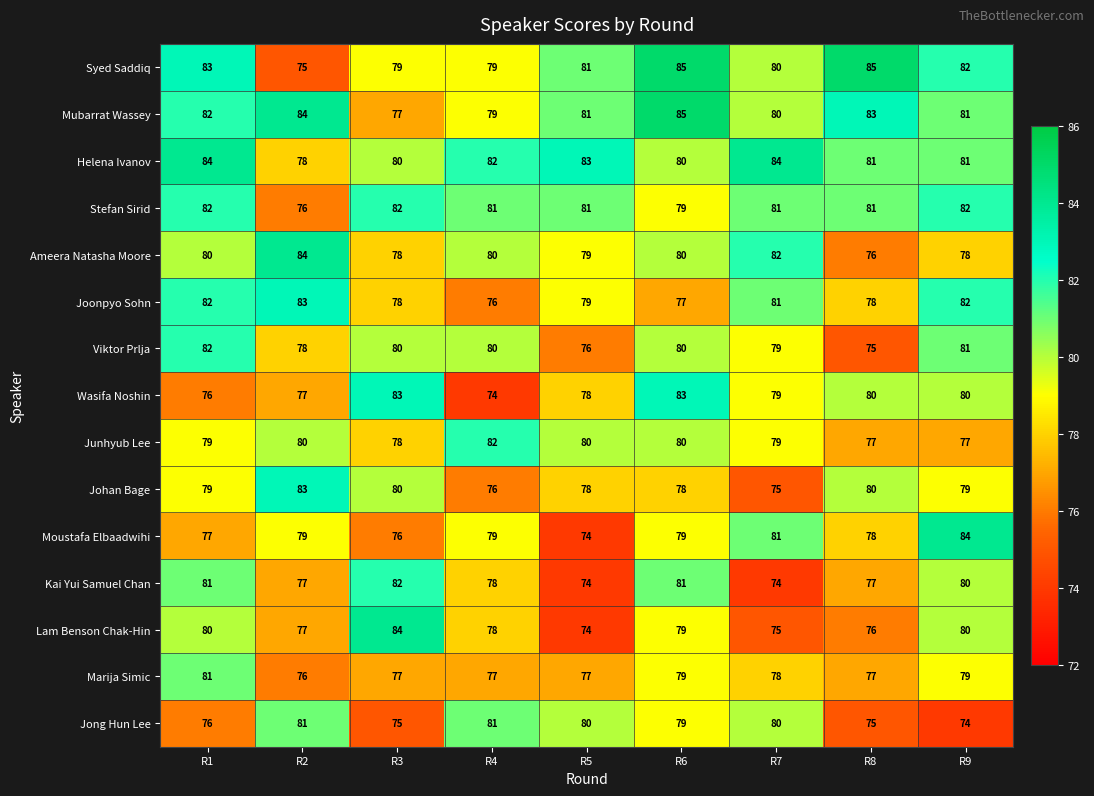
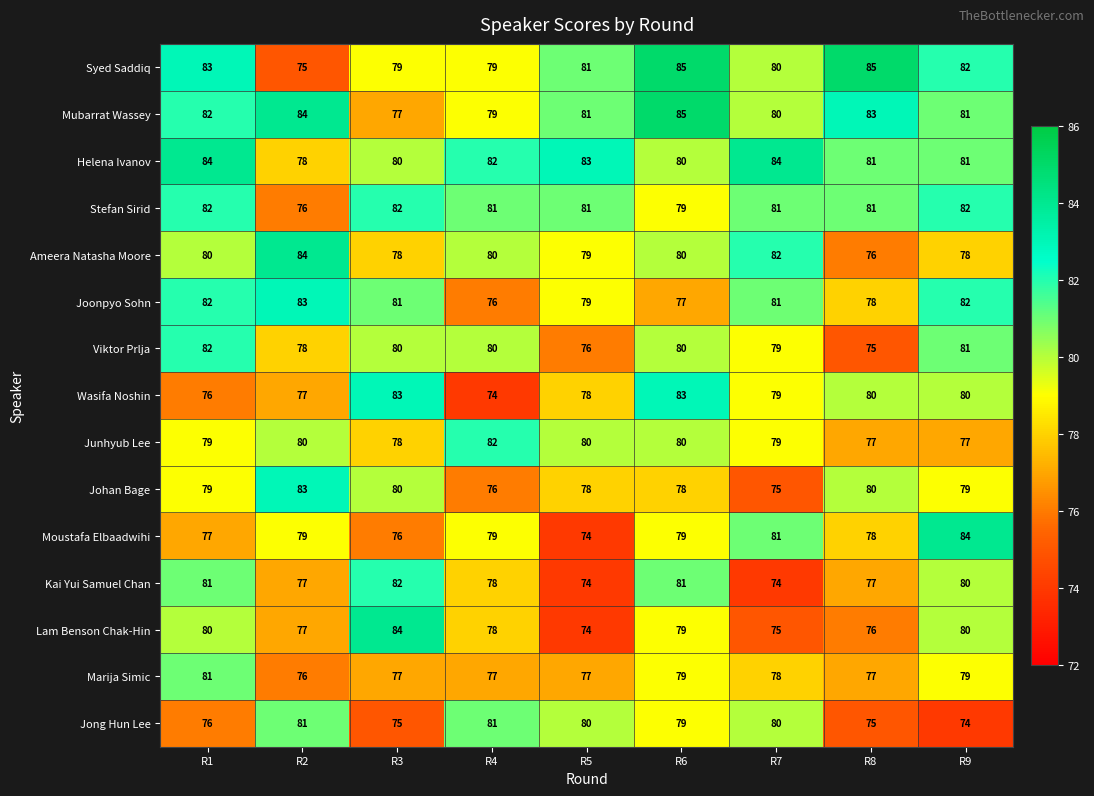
Joonpyo Sohn, R3: 78 -> 81
